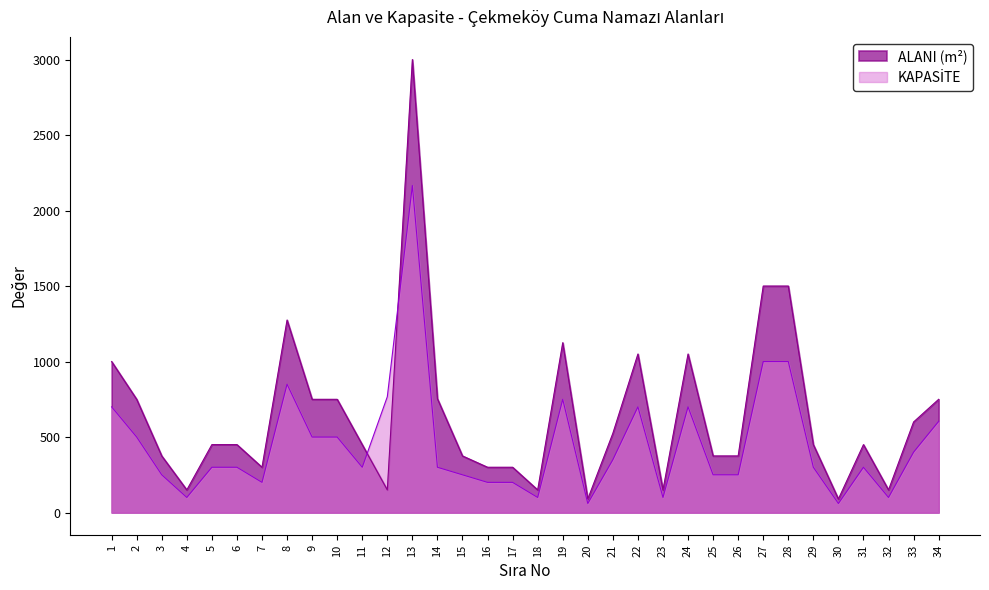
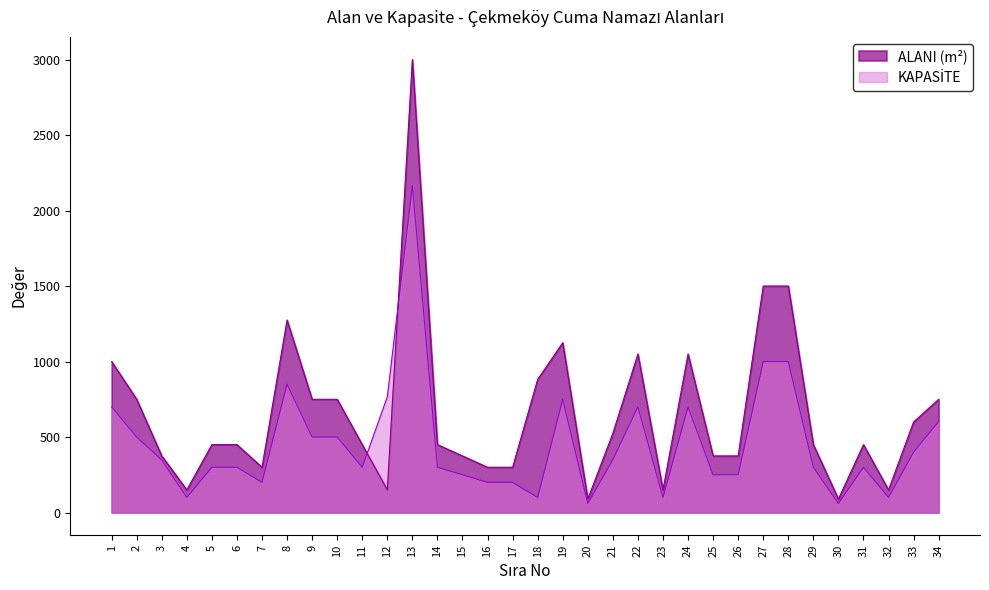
KAPASİTE, 3: 250 -> 350
ALANI (m²), 14: 750 -> 450
ALANI (m²), 18: 150 -> 880
